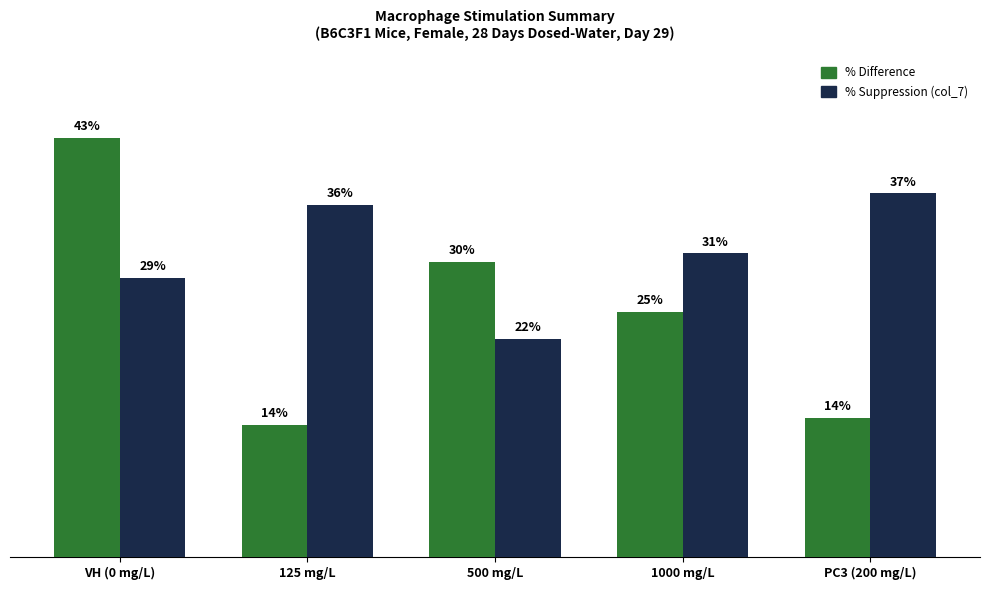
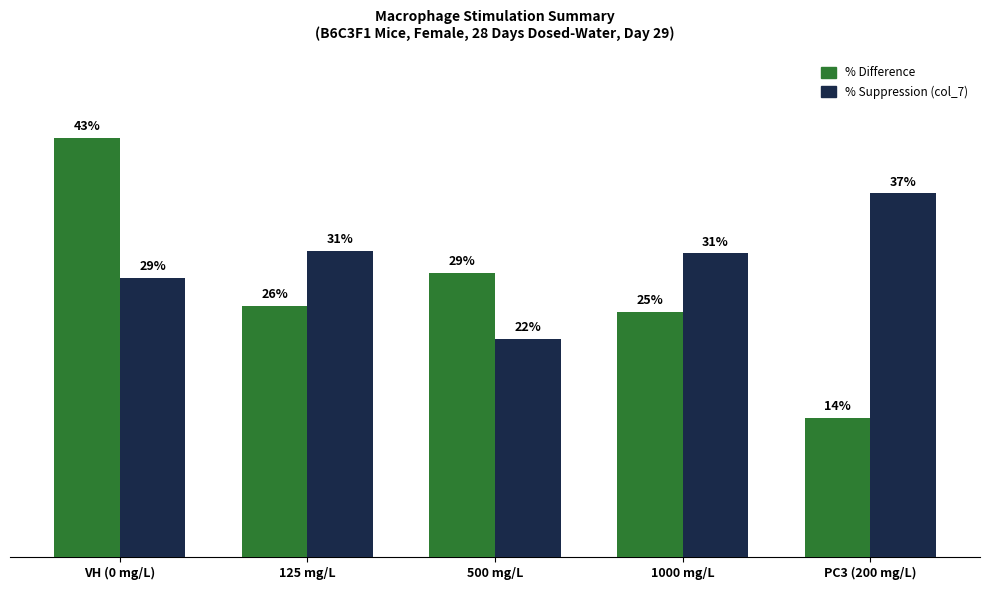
% Difference, 125 mg/L: 14% -> 26%
% Suppression (col_7), 125 mg/L: 36% -> 31%
% Difference, 500 mg/L: 30% -> 29%
